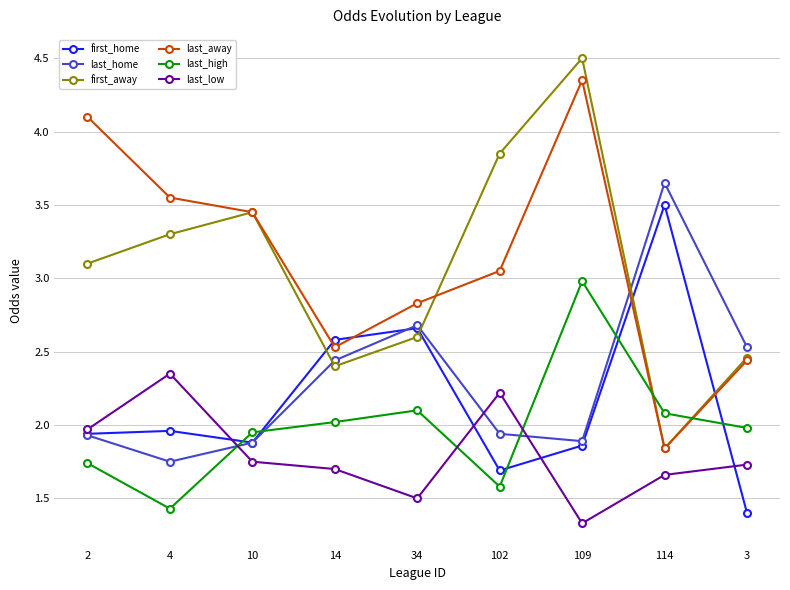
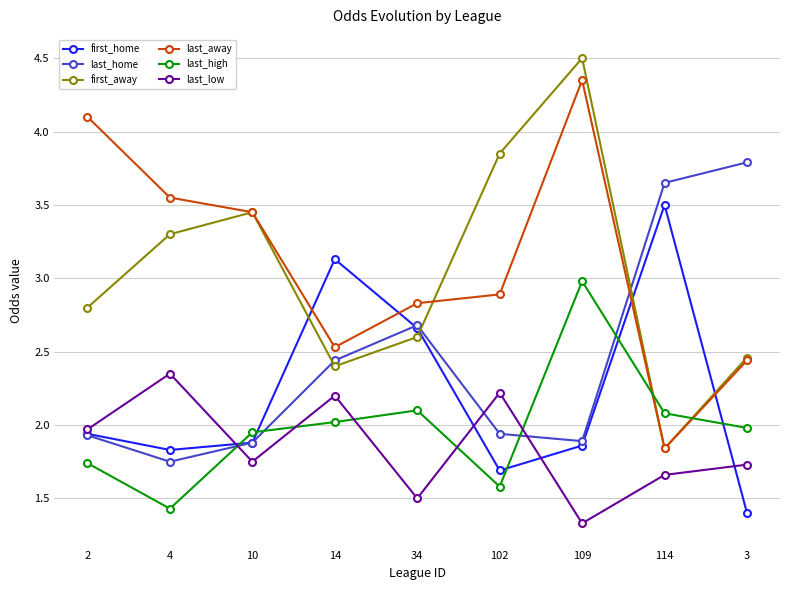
first_away, 2: 3.1 -> 2.8
first_home, 4: 1.96 -> 1.83
first_home, 14: 2.58 -> 3.13
last_low, 14: 1.7 -> 2.2
last_away, 102: 3.05 -> 2.89
last_home, 3: 2.53 -> 3.79
